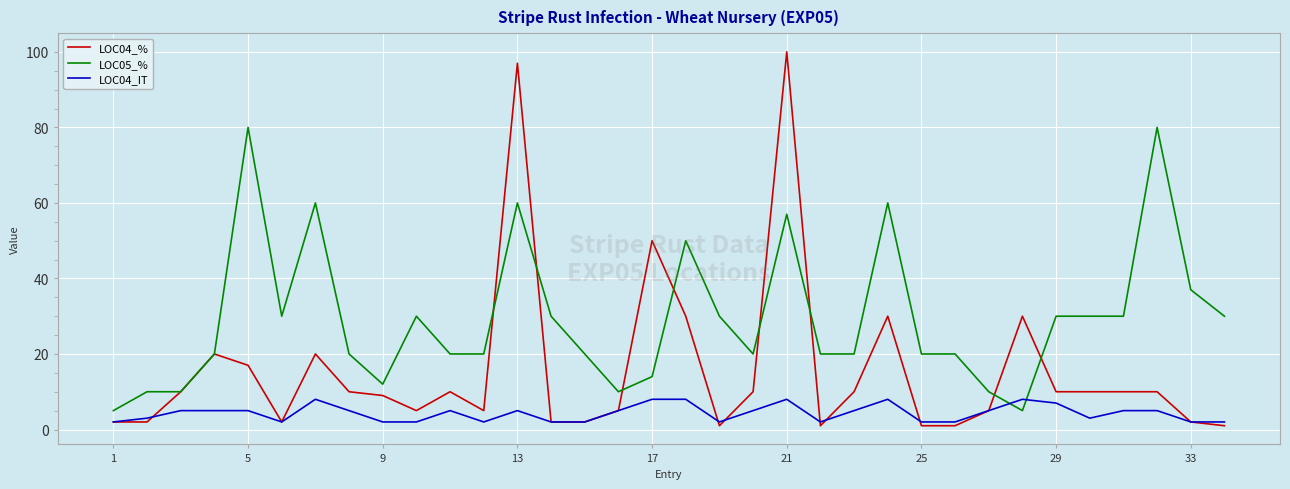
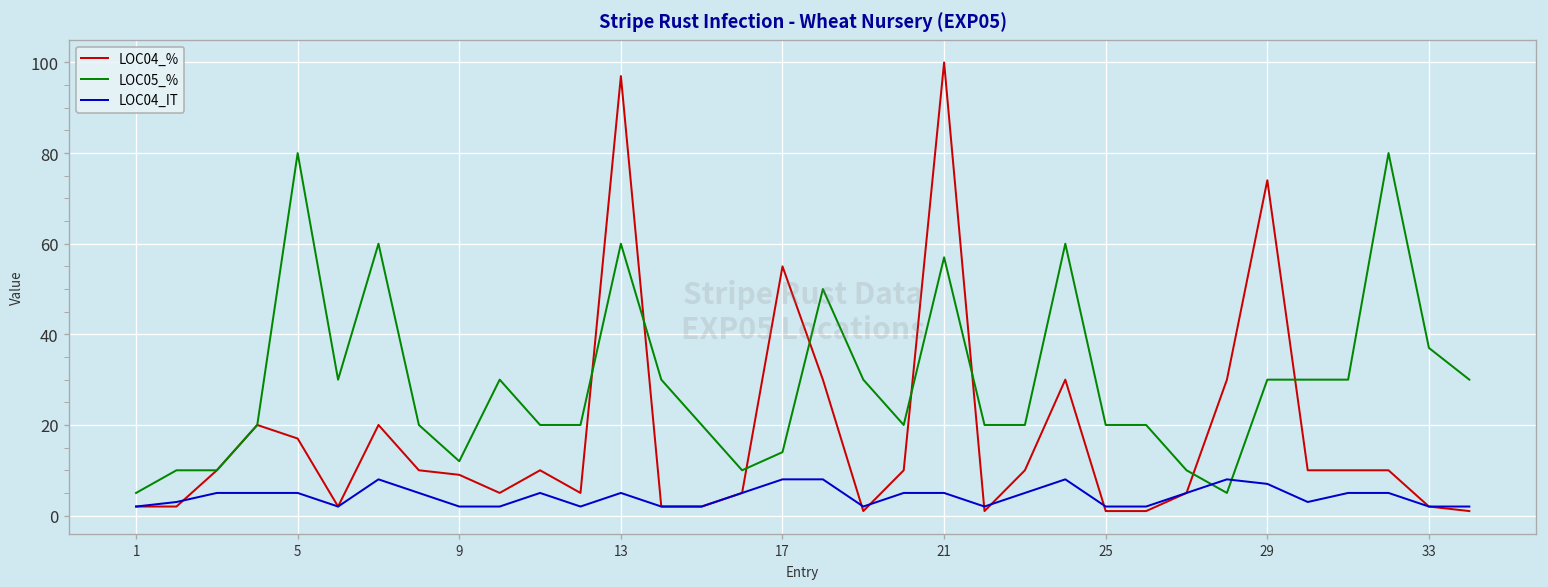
LOC04_%, 17: 50 -> 55
LOC04_IT, 21: 8 -> 5
LOC04_%, 29: 10 -> 74
